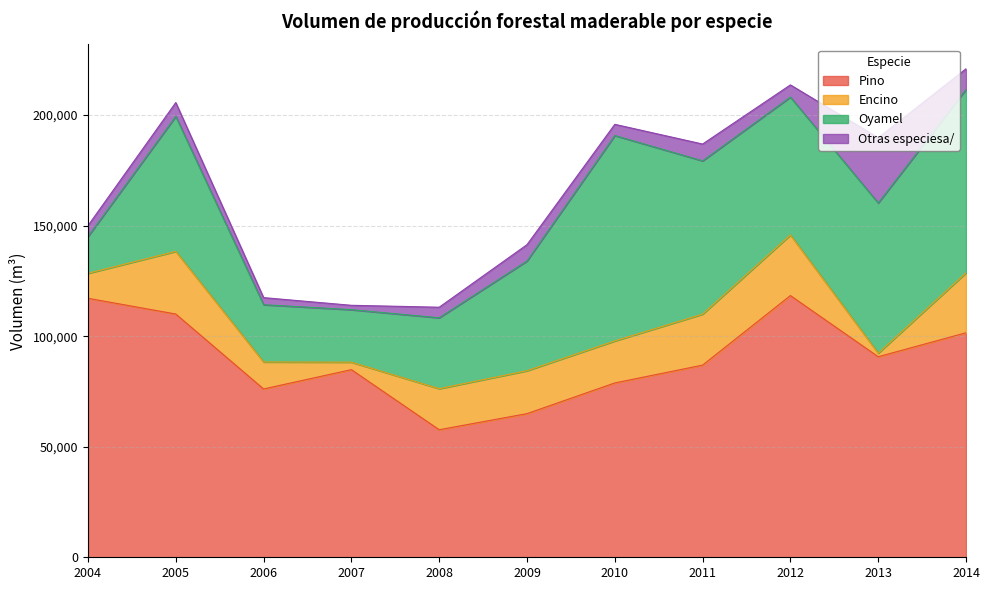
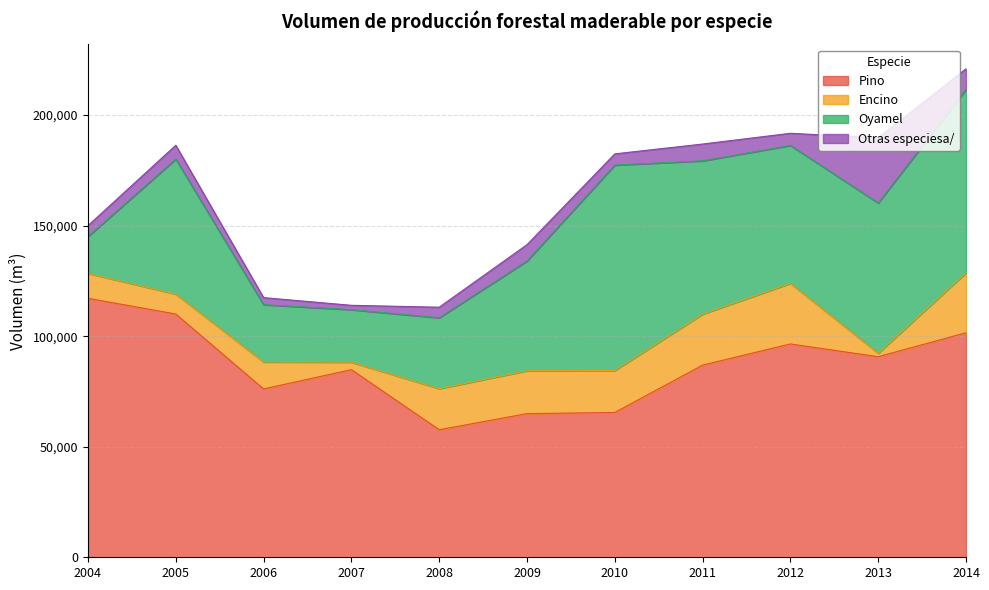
Encino, 2005: 28,000 -> 9,000
Pino, 2010: 79,000 -> 65,000
Pino, 2012: 118,000 -> 96,000
